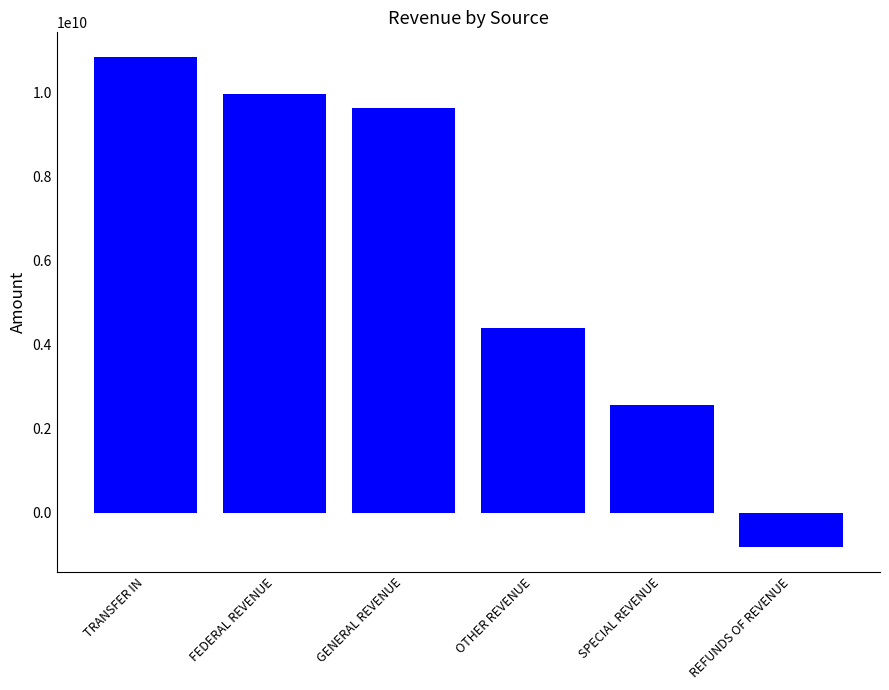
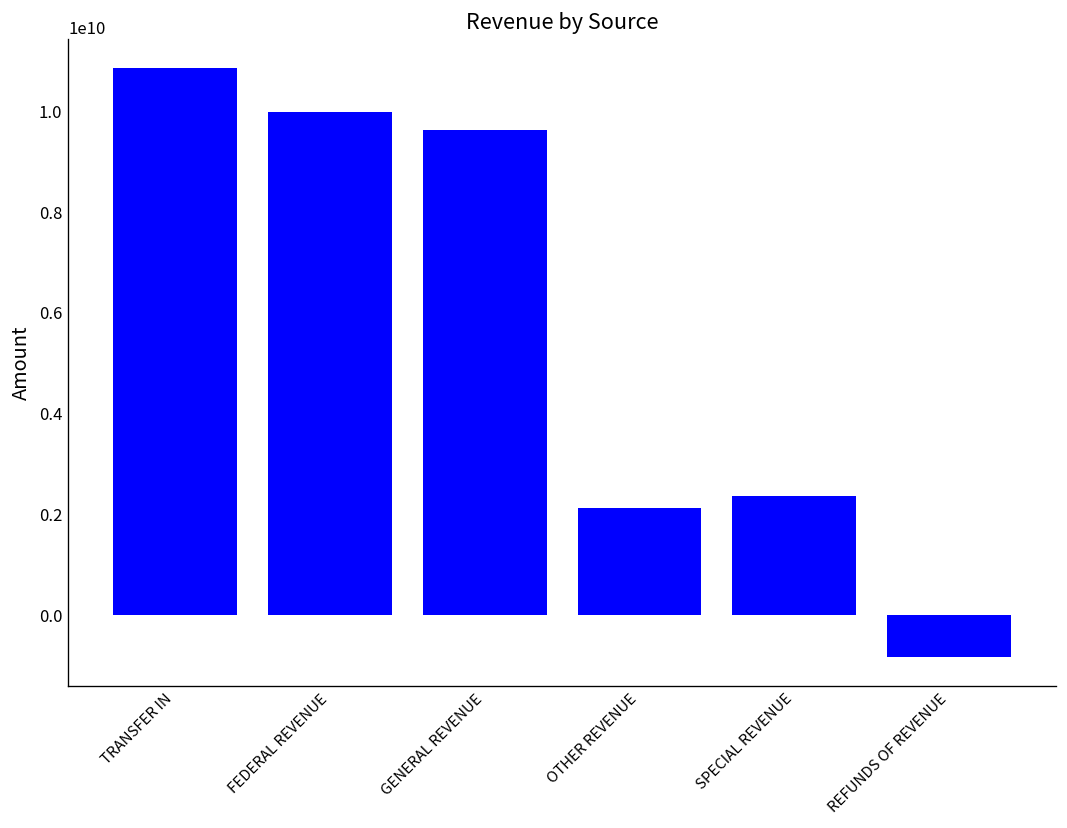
OTHER REVENUE: 4400000000 -> 2100000000
SPECIAL REVENUE: 2600000000 -> 2400000000
